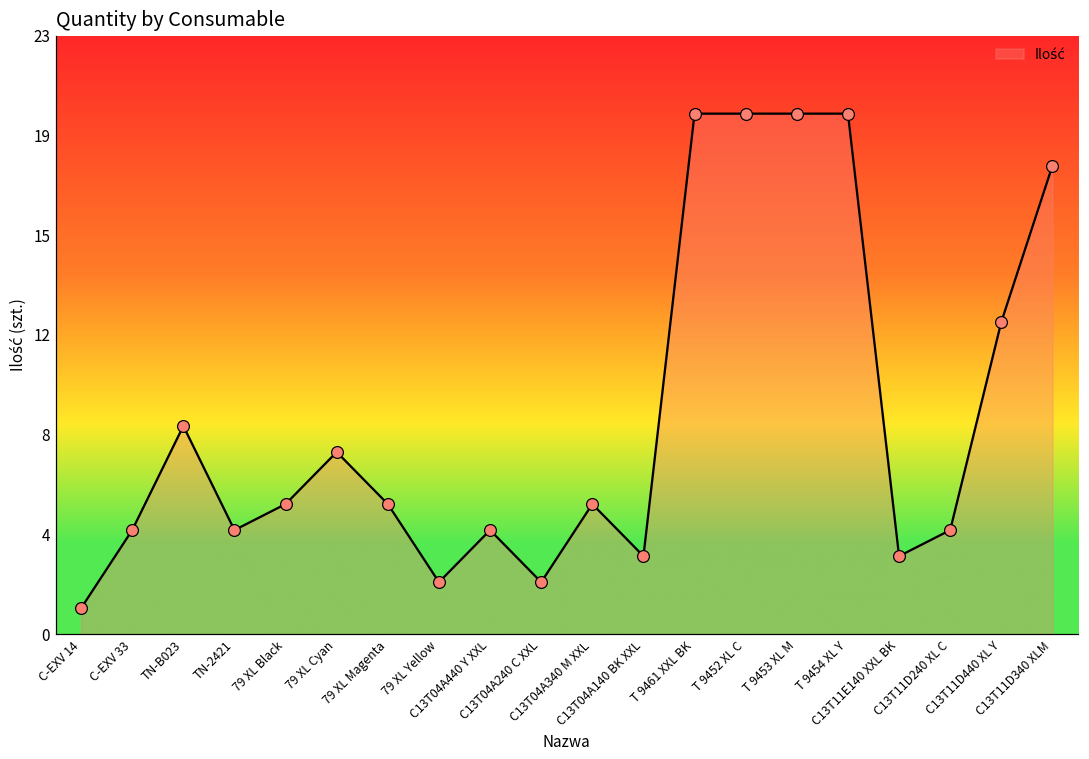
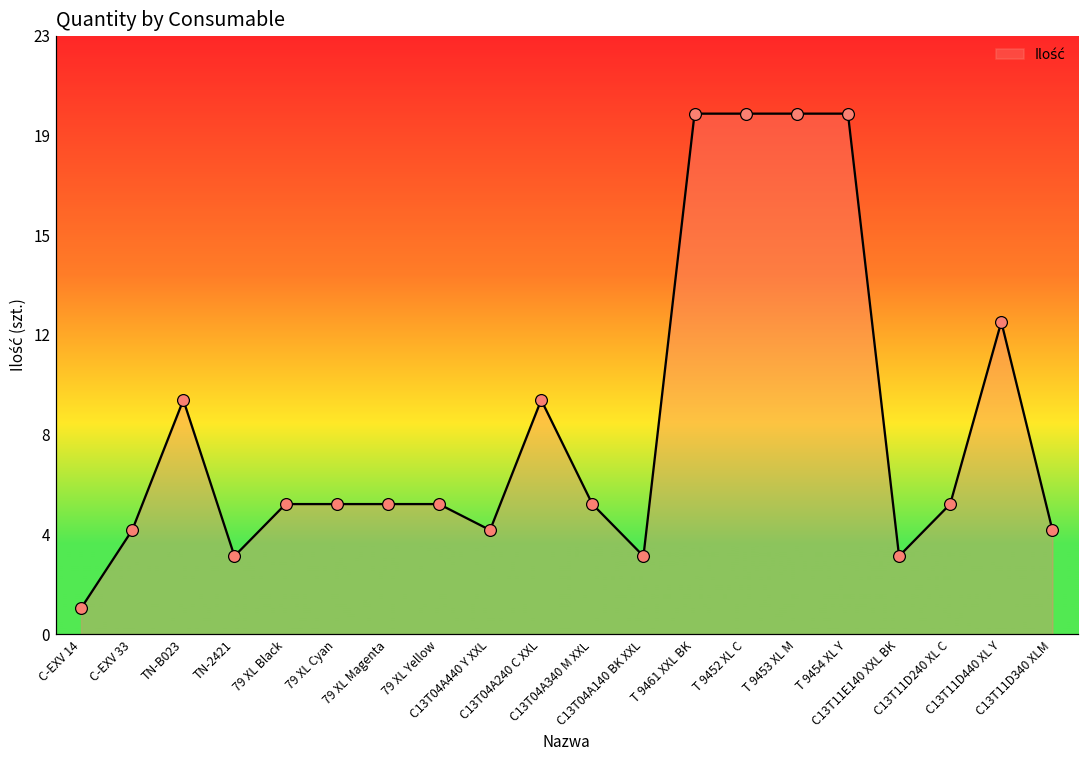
TN-B023: 8 -> 9
TN-2421: 4 -> 3
79 XL Cyan: 7 -> 5
79 XL Yellow: 2 -> 5
C13T04A240 C XXL: 2 -> 9
C13T11D240 XL C: 4 -> 5
C13T11D340 XLM: 18 -> 4
